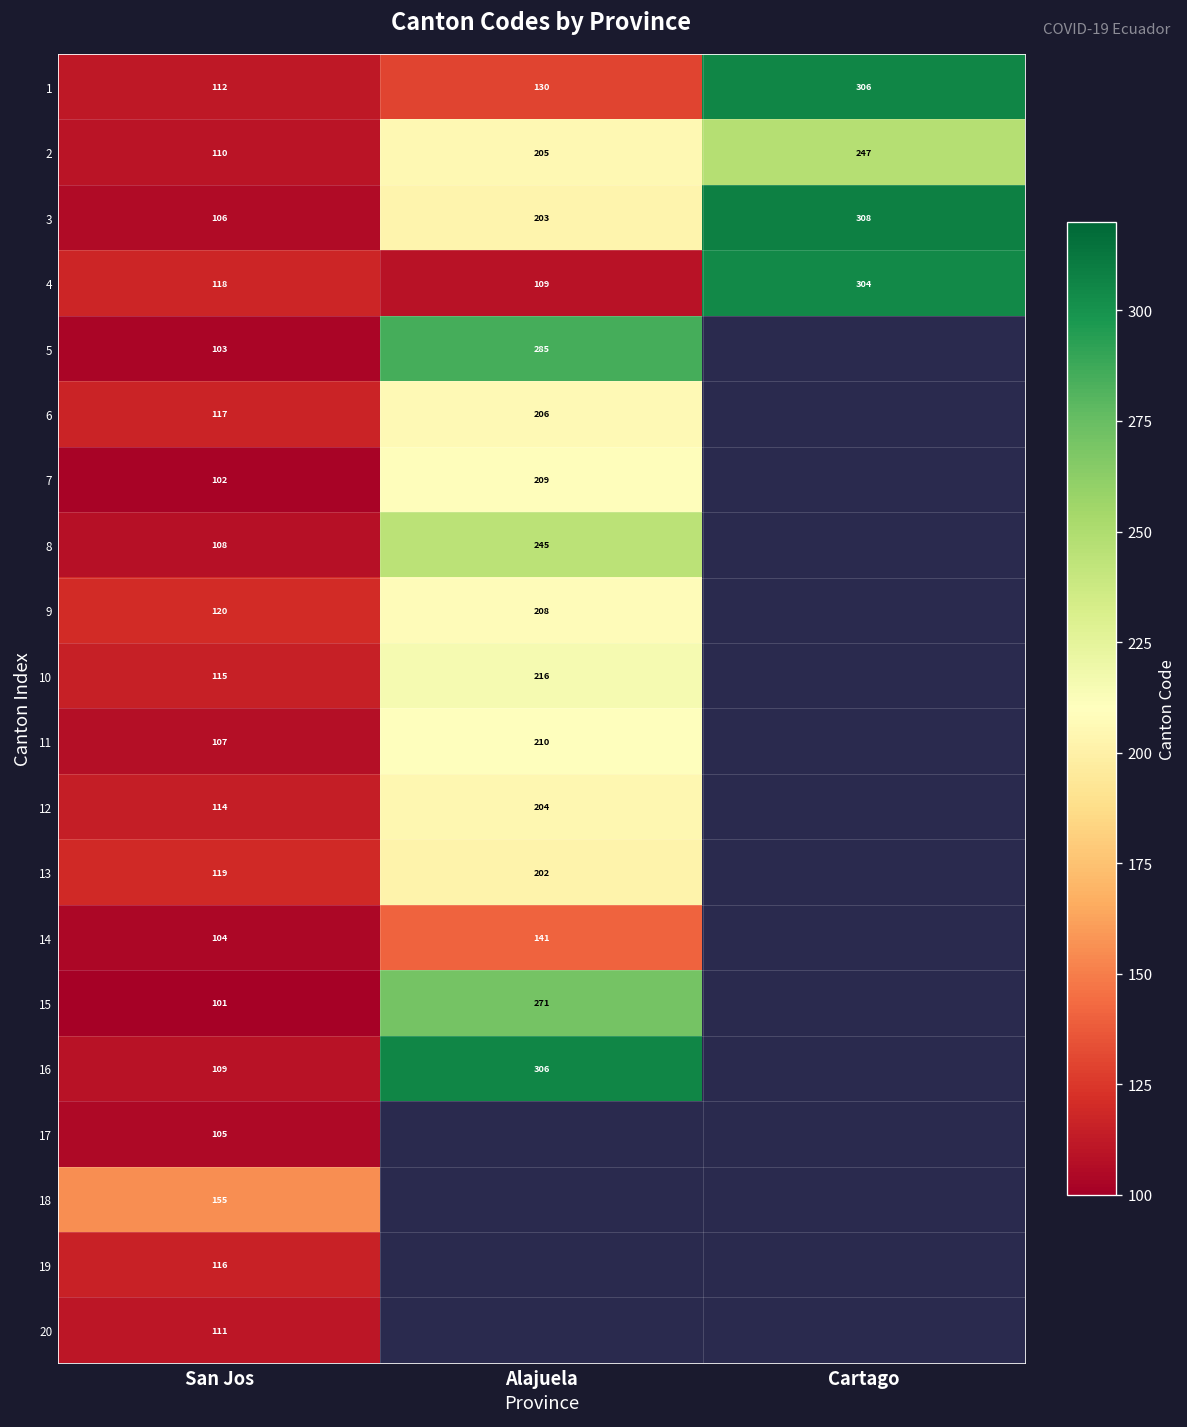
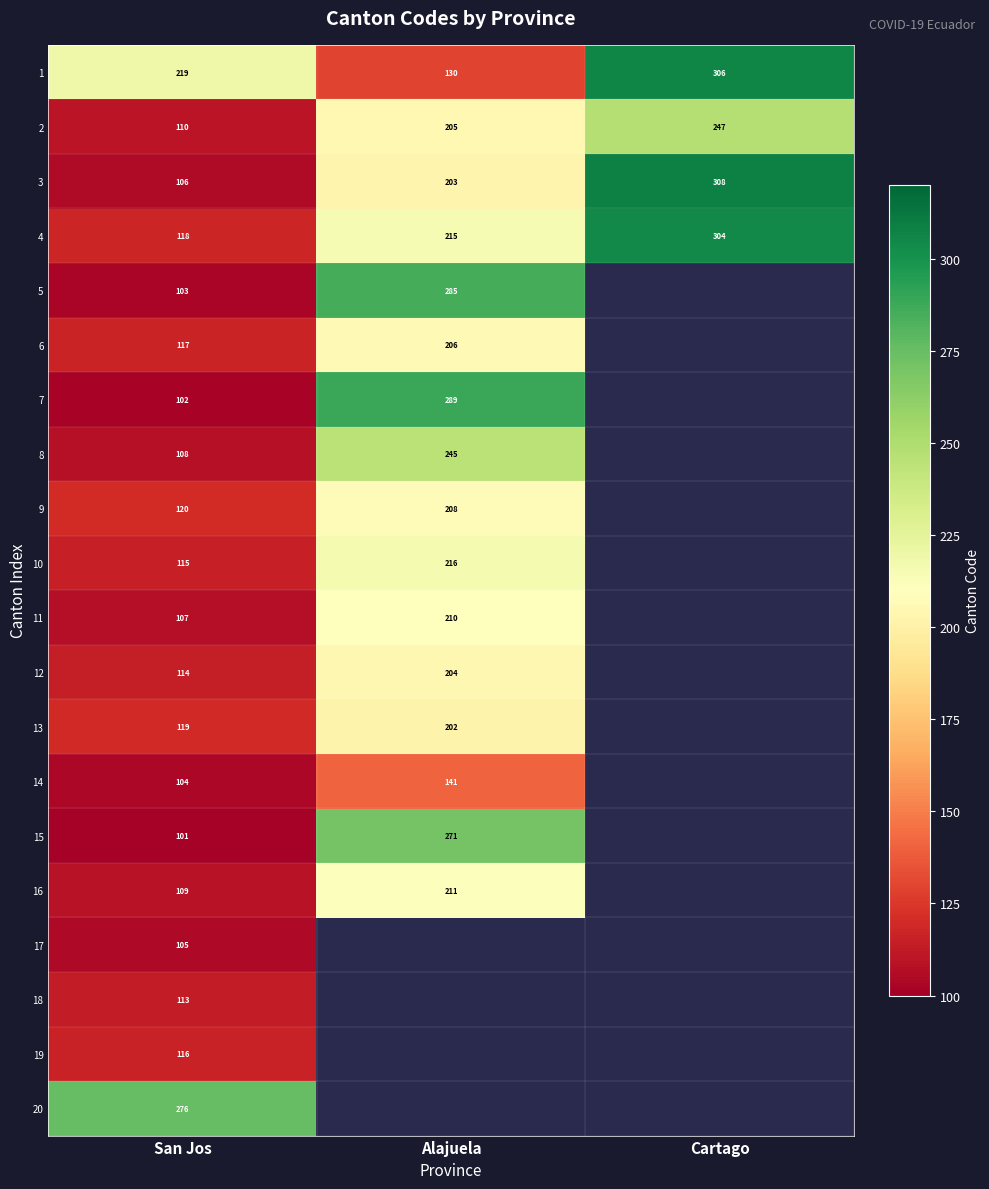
1, San Jos: 112 -> 219
4, Alajuela: 109 -> 215
7, Alajuela: 209 -> 289
16, Alajuela: 306 -> 211
18, San Jos: 155 -> 113
20, San Jos: 111 -> 276
